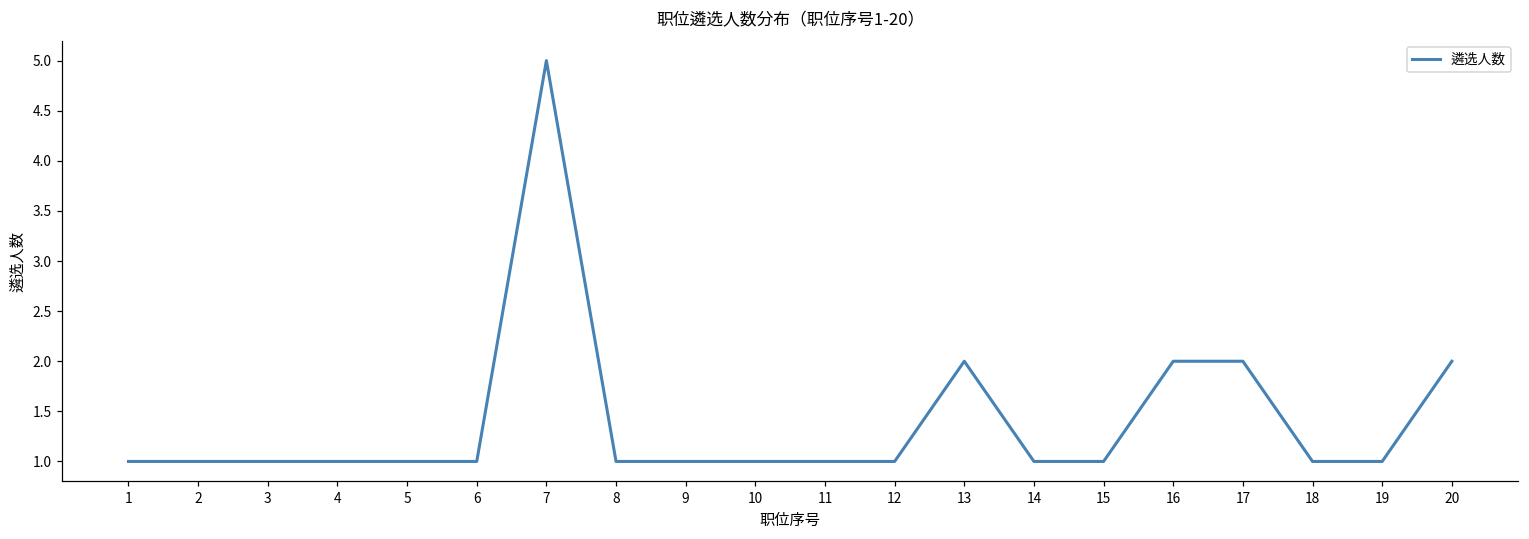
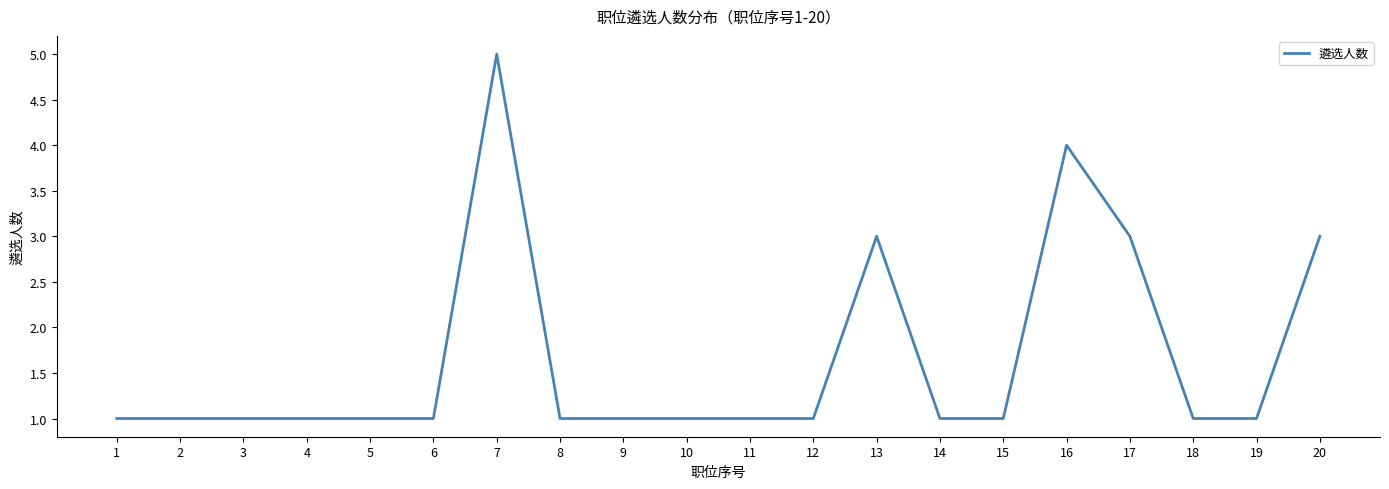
13: 2 -> 3
16: 2 -> 4
17: 2 -> 3
20: 2 -> 3
